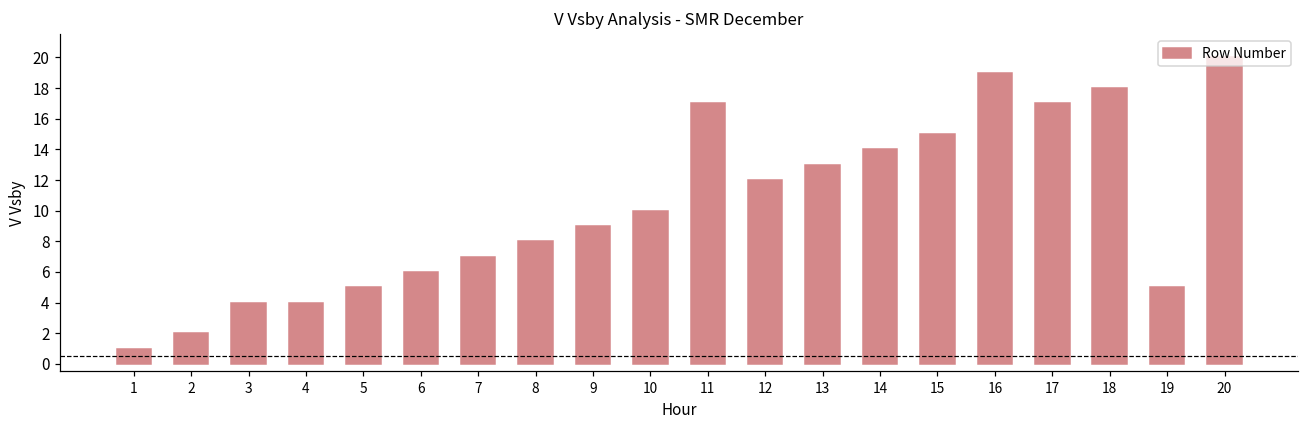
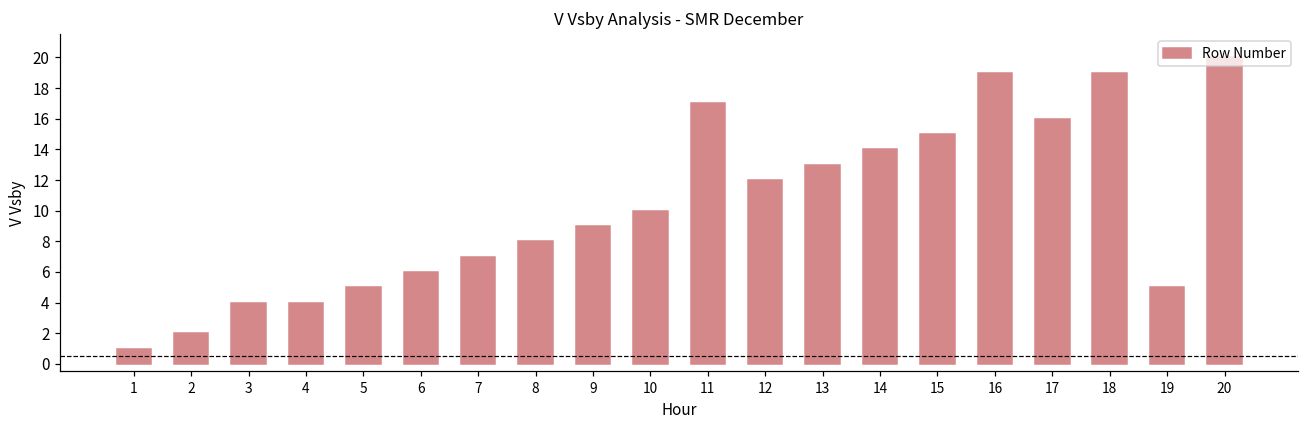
17: 17 -> 16
18: 18 -> 19
